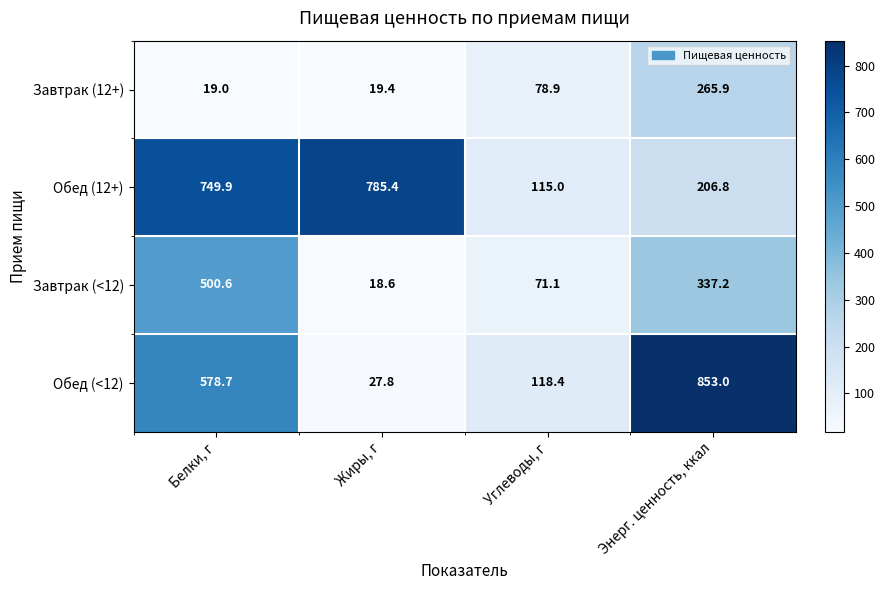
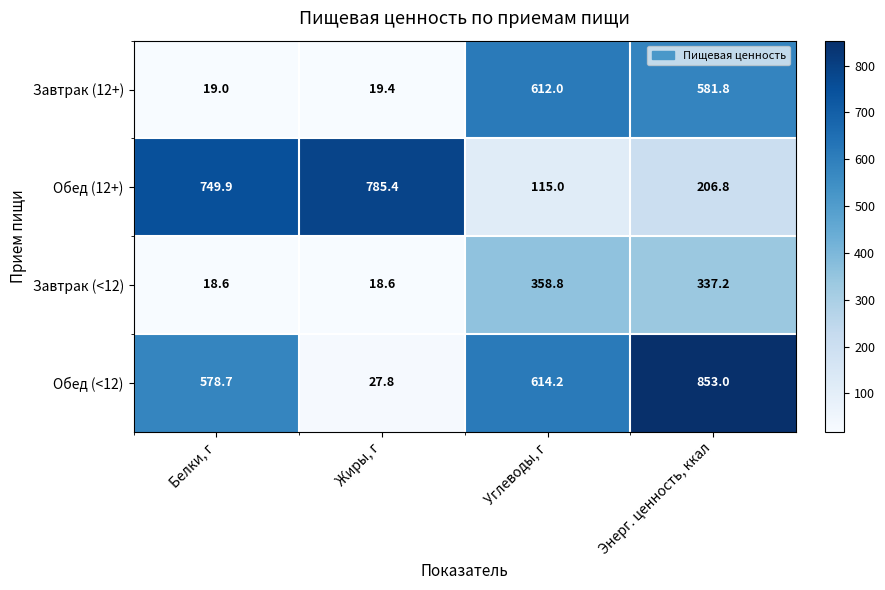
Завтрак (12+), Углеводы, г: 78.9 -> 612.0
Завтрак (12+), Энерг. ценность, ккал: 265.9 -> 581.8
Завтрак (<12), Белки, г: 500.6 -> 18.6
Завтрак (<12), Углеводы, г: 71.1 -> 358.8
Обед (<12), Углеводы, г: 118.4 -> 614.2
